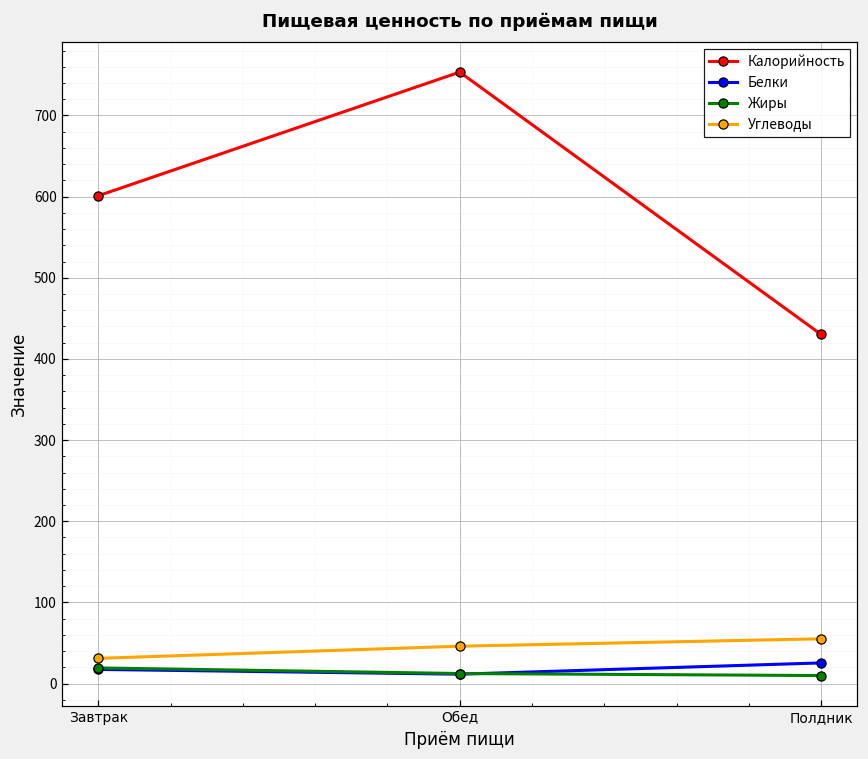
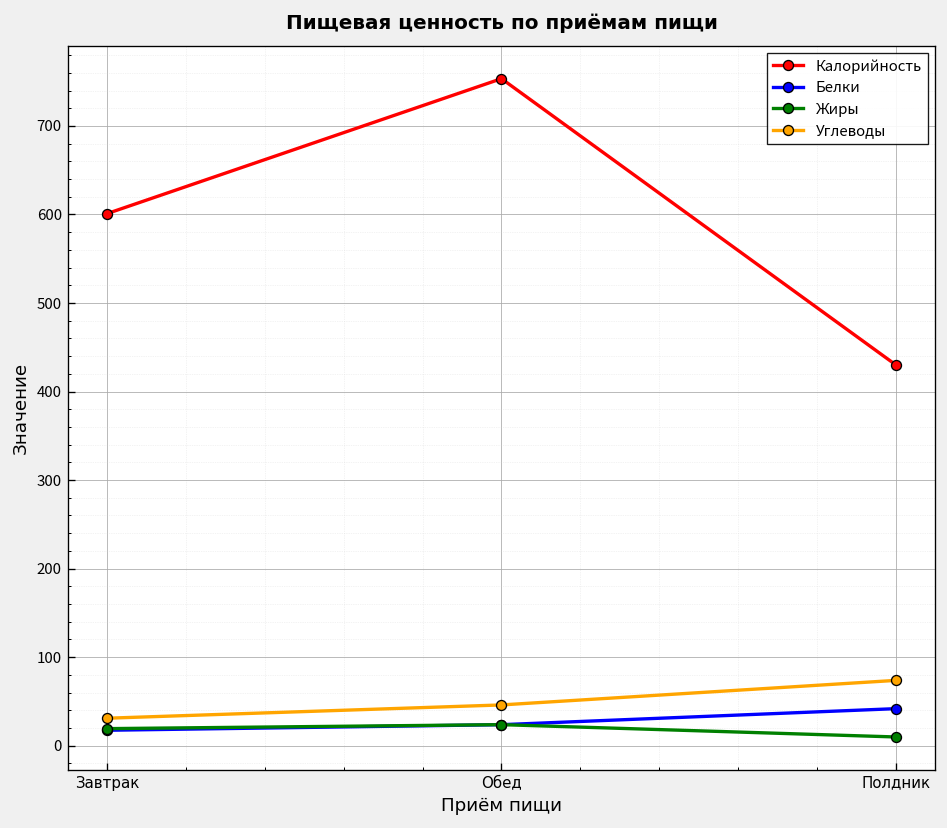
Белки, Обед: 10 -> 20
Жиры, Обед: 10 -> 20
Белки, Полдник: 30 -> 40
Углеводы, Полдник: 60 -> 70
